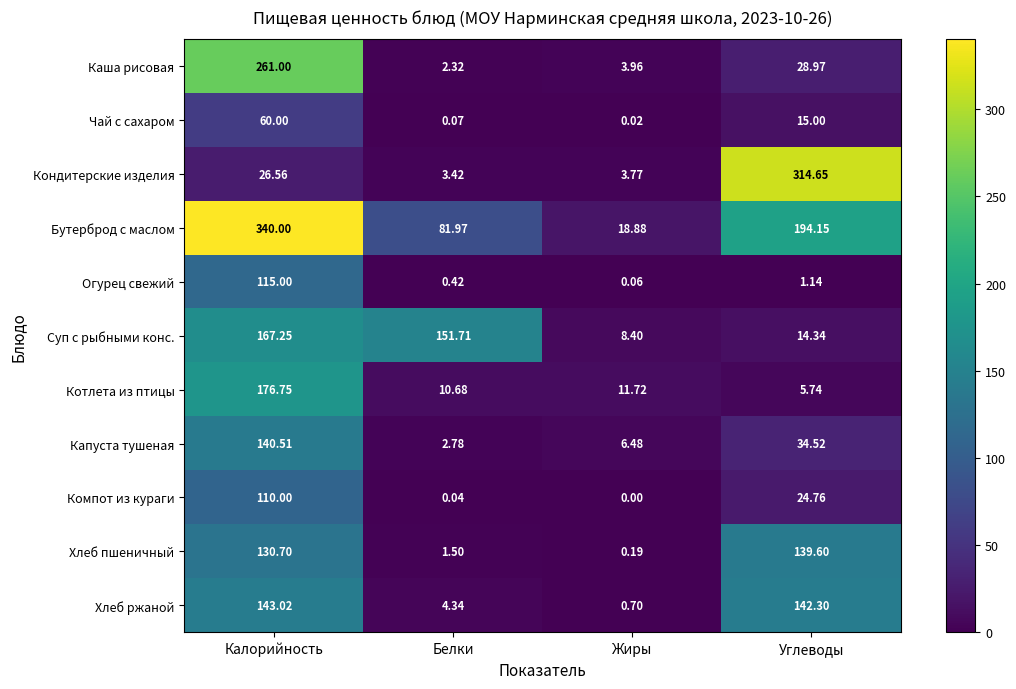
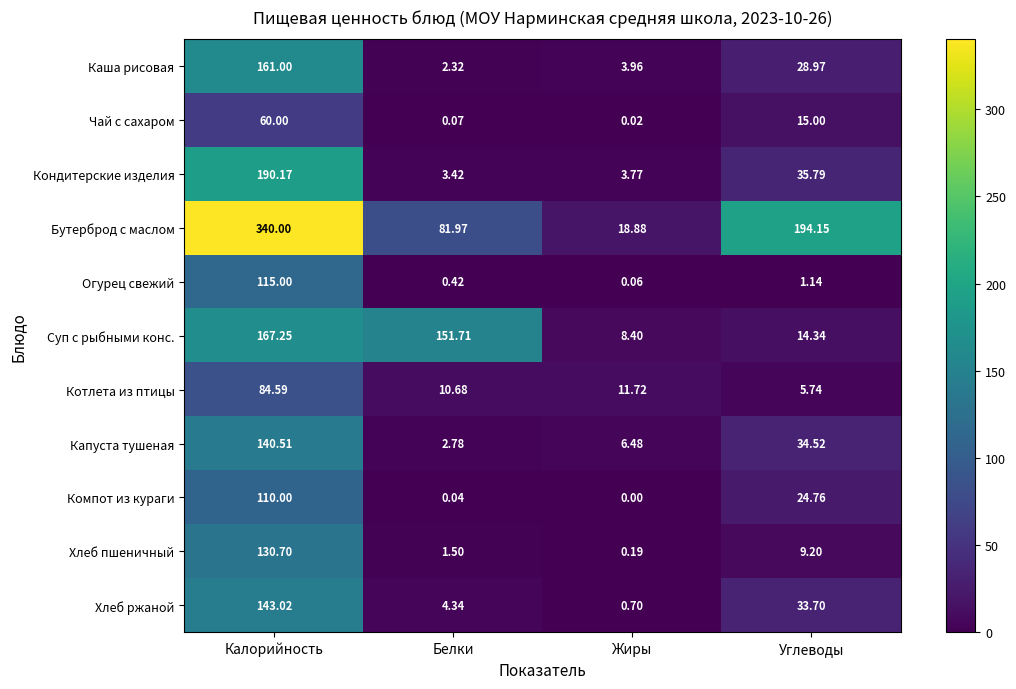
Каша рисовая, Калорийность: 261.00 -> 161.00
Кондитерские изделия, Калорийность: 26.56 -> 190.17
Кондитерские изделия, Углеводы: 314.65 -> 35.79
Котлета из птицы, Калорийность: 176.75 -> 84.59
Хлеб пшеничный, Углеводы: 139.60 -> 9.20
Хлеб ржаной, Углеводы: 142.30 -> 33.70
